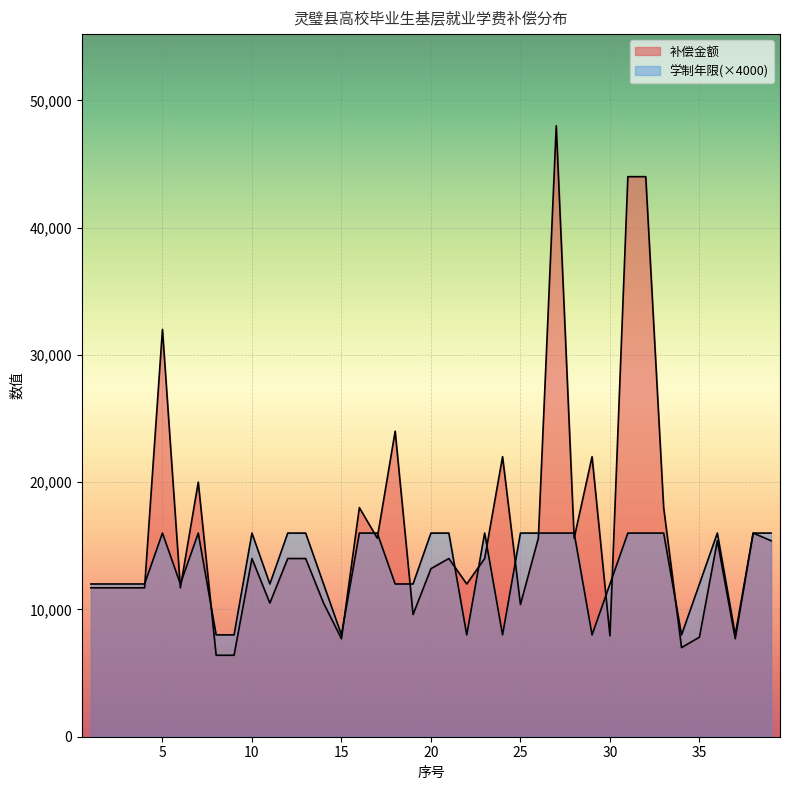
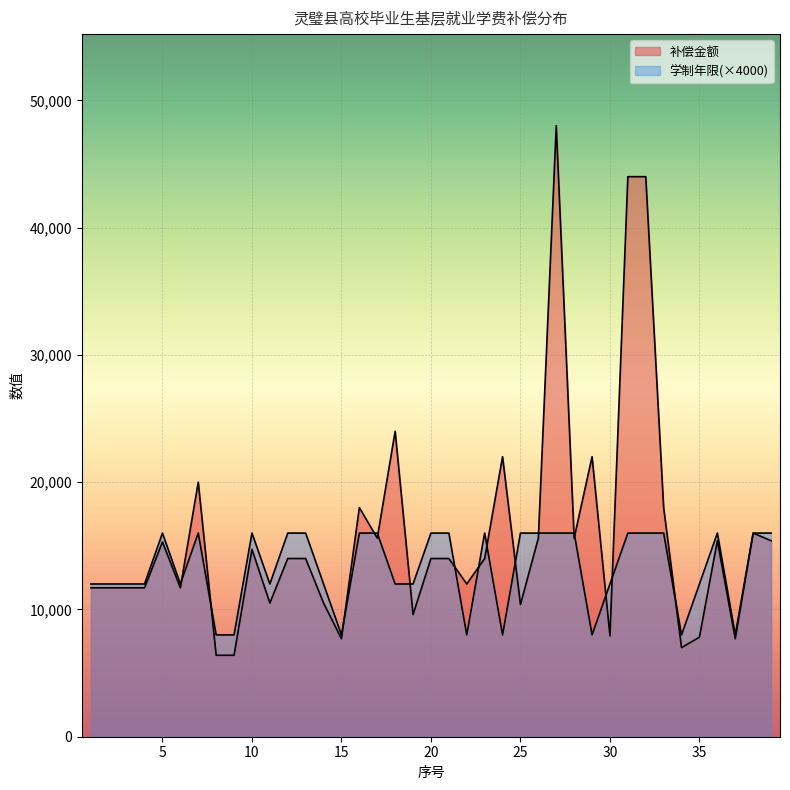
补偿金额, 5: 32,000 -> 15,300
补偿金额, 10: 14,000 -> 14,700
补偿金额, 20: 13,200 -> 14,000
